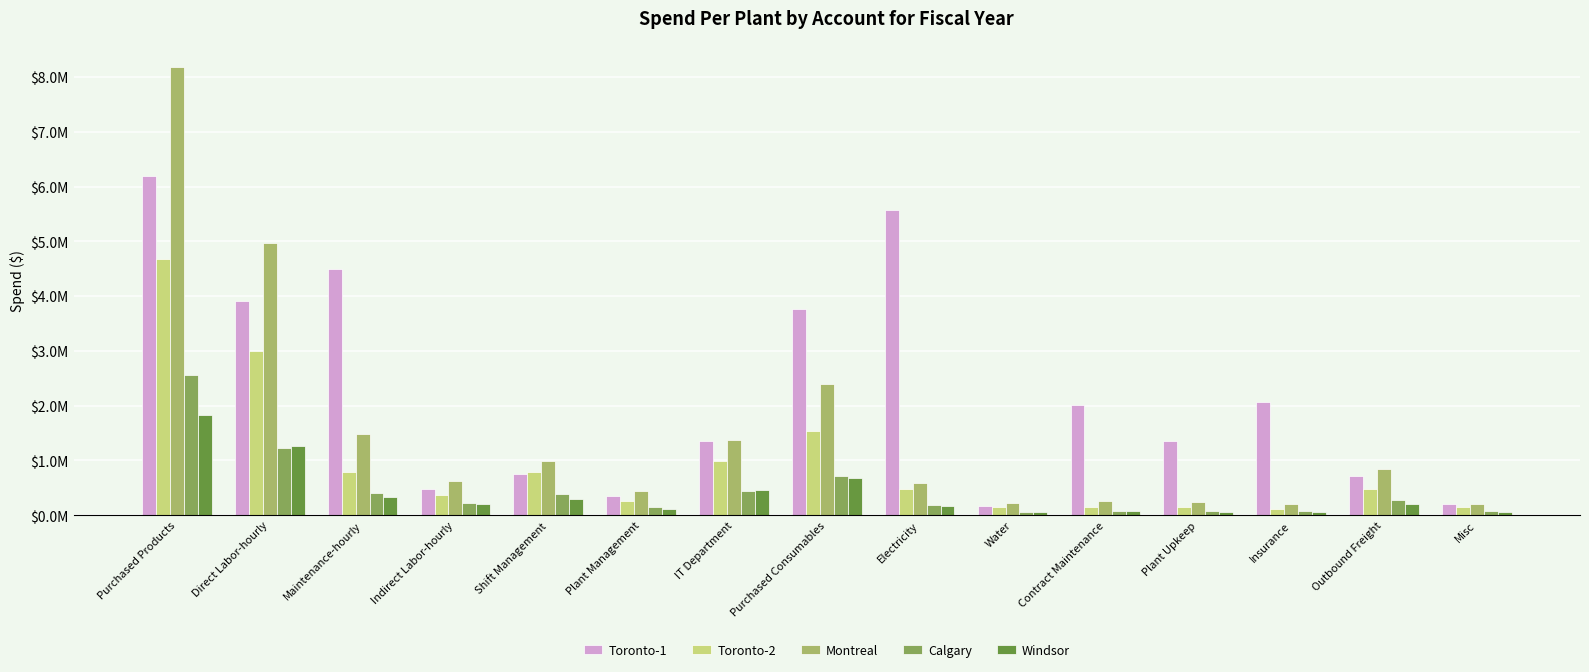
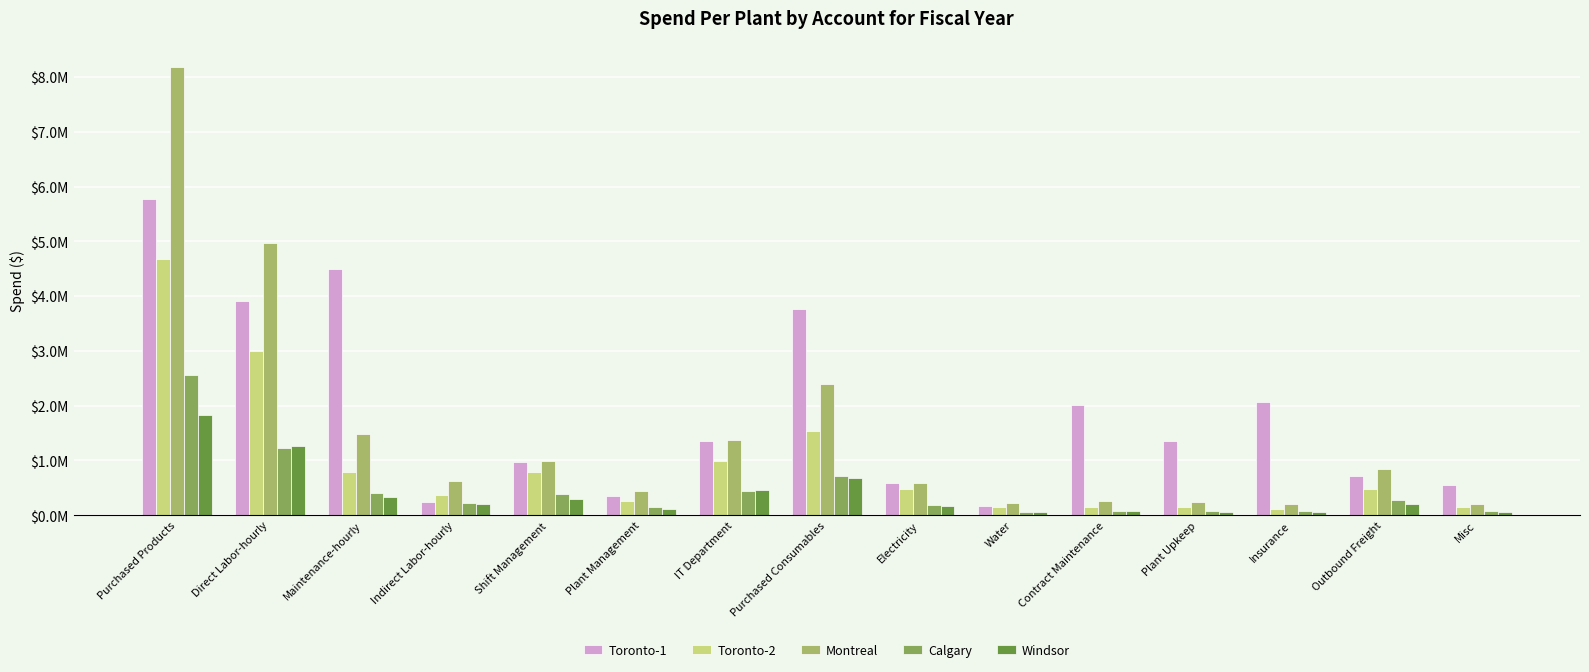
Toronto-1, Purchased Products: $6200000 -> $5800000
Toronto-1, Indirect Labor-hourly: $500000 -> $200000
Toronto-1, Shift Management: $800000 -> $1000000
Toronto-1, Electricity: $5600000 -> $600000
Toronto-1, Misc: $200000 -> $600000
